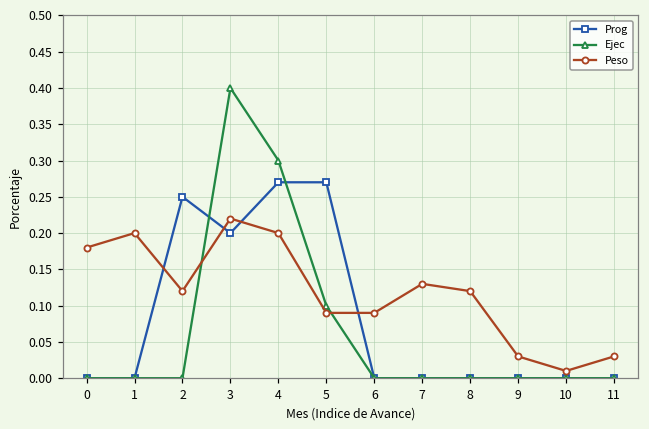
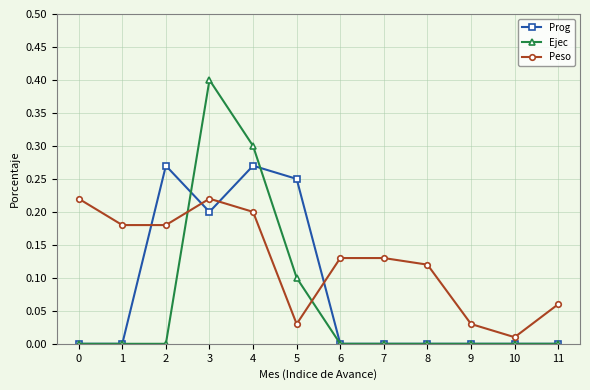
Peso, 0: 0.18 -> 0.22
Peso, 1: 0.20 -> 0.18
Prog, 2: 0.25 -> 0.27
Peso, 2: 0.12 -> 0.18
Prog, 5: 0.27 -> 0.25
Peso, 5: 0.09 -> 0.03
Peso, 6: 0.09 -> 0.13
Peso, 11: 0.03 -> 0.06
